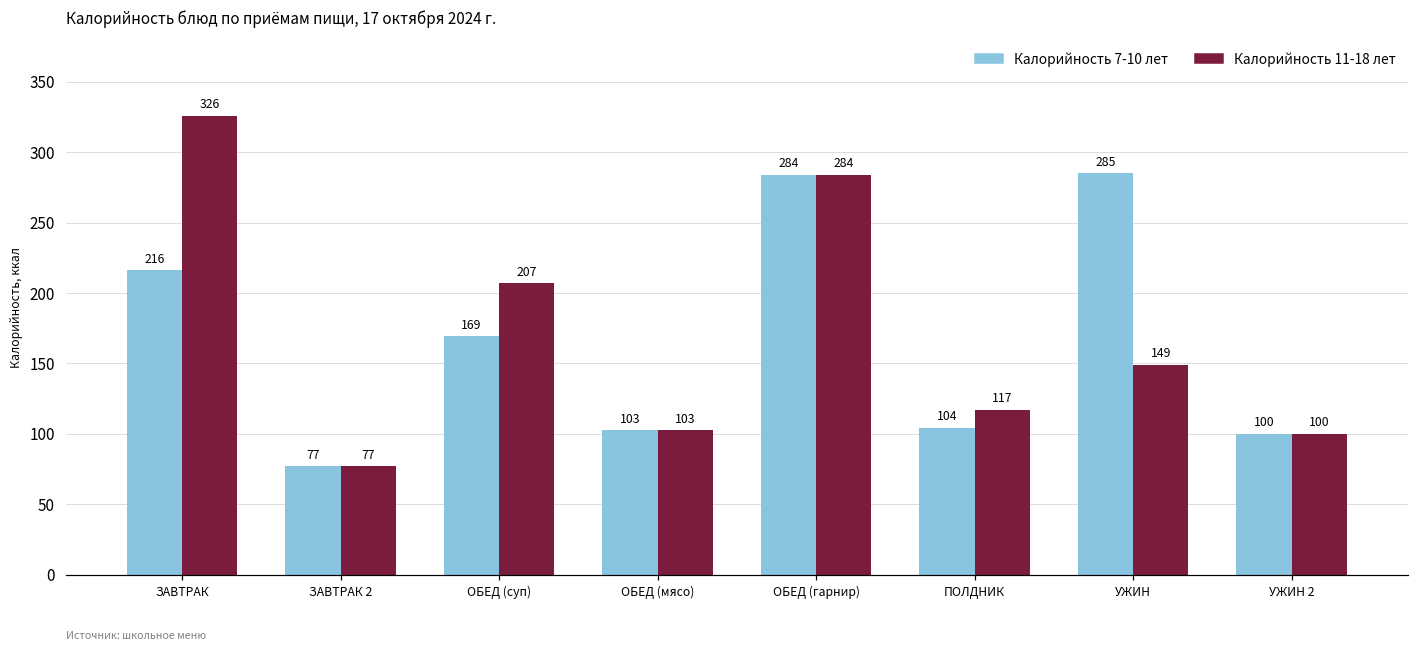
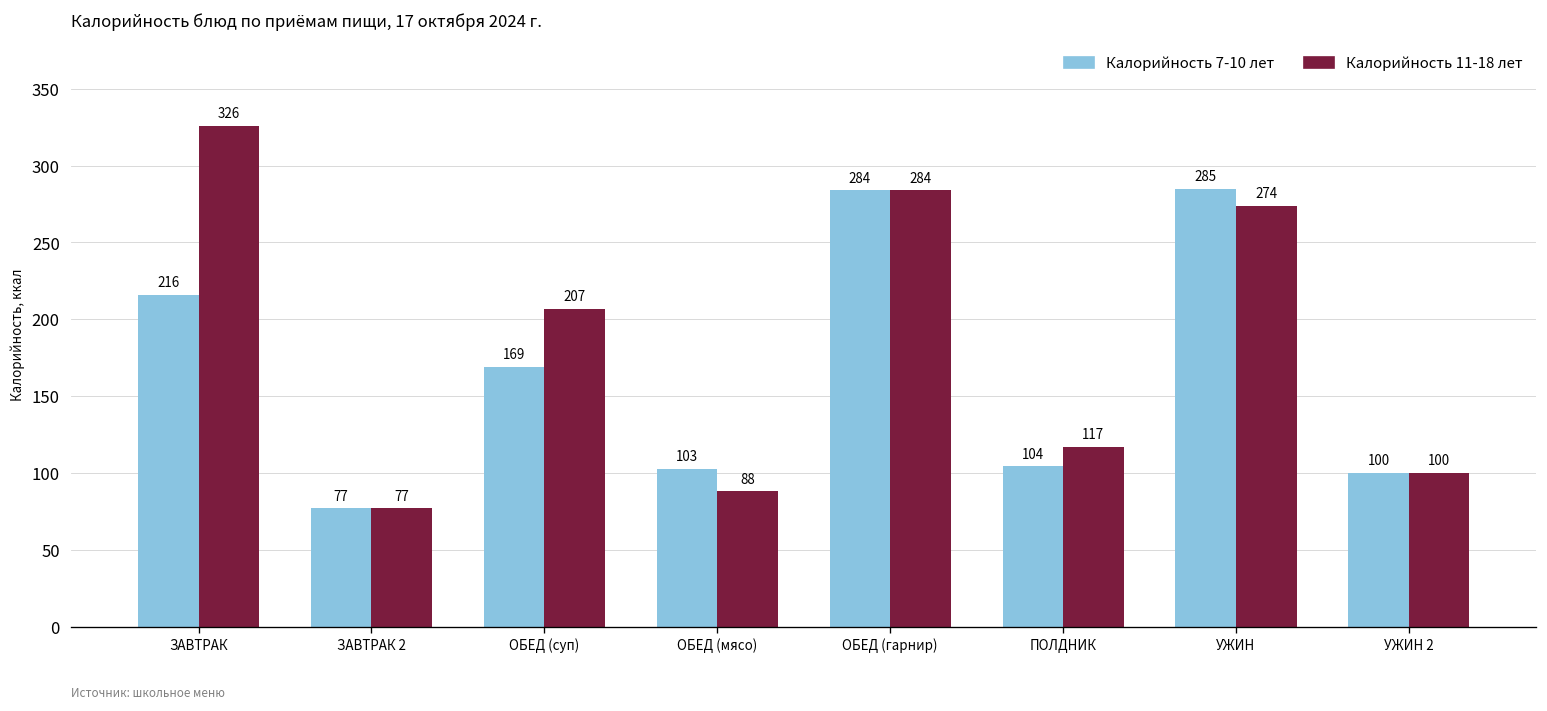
Калорийность 11-18 лет, ОБЕД (мясо): 103 -> 88
Калорийность 11-18 лет, УЖИН: 149 -> 274
